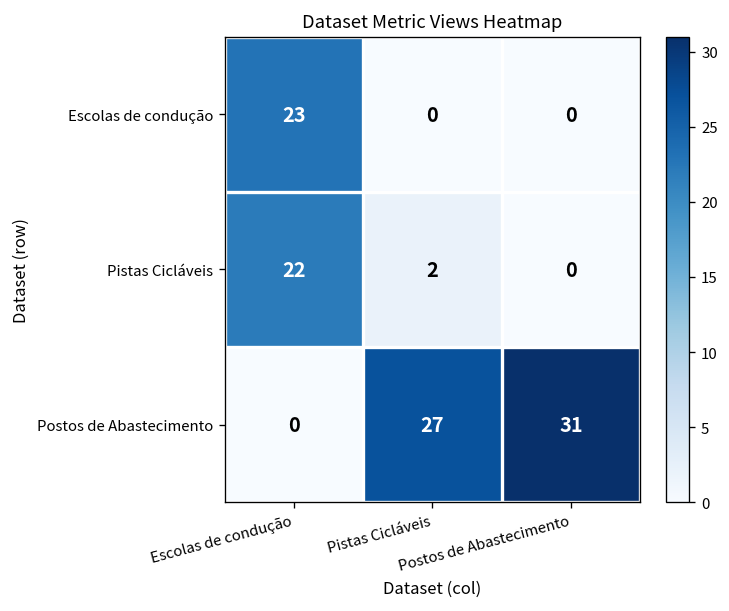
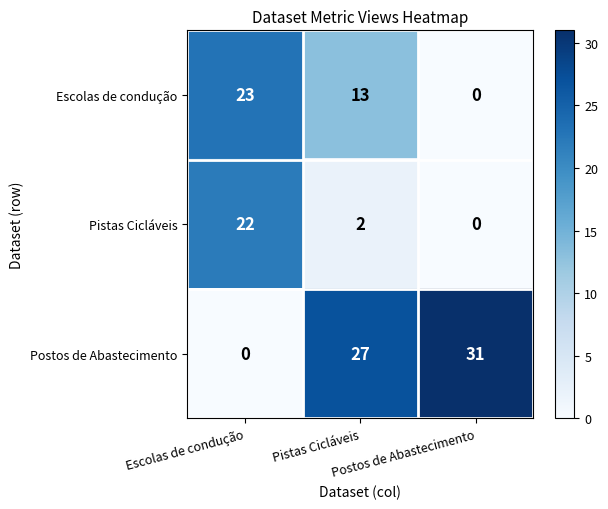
Escolas de condução, Pistas Cicláveis: 0 -> 13
